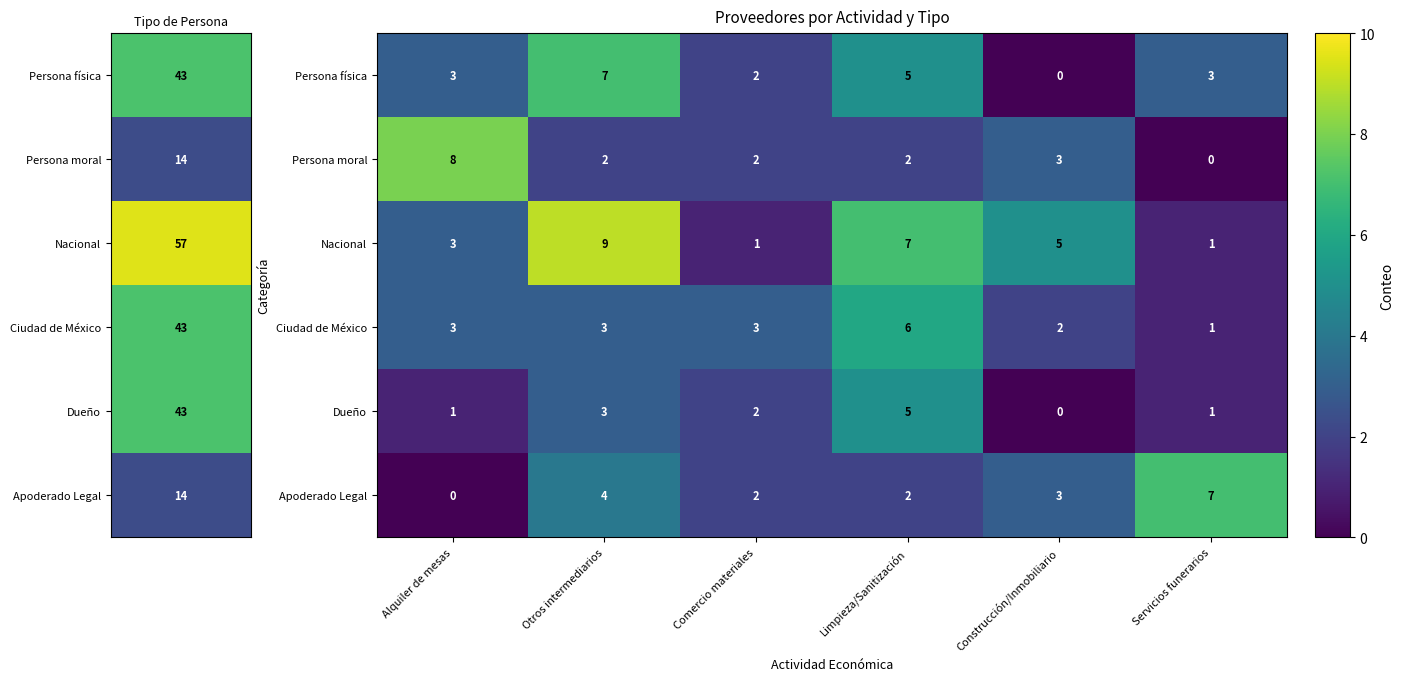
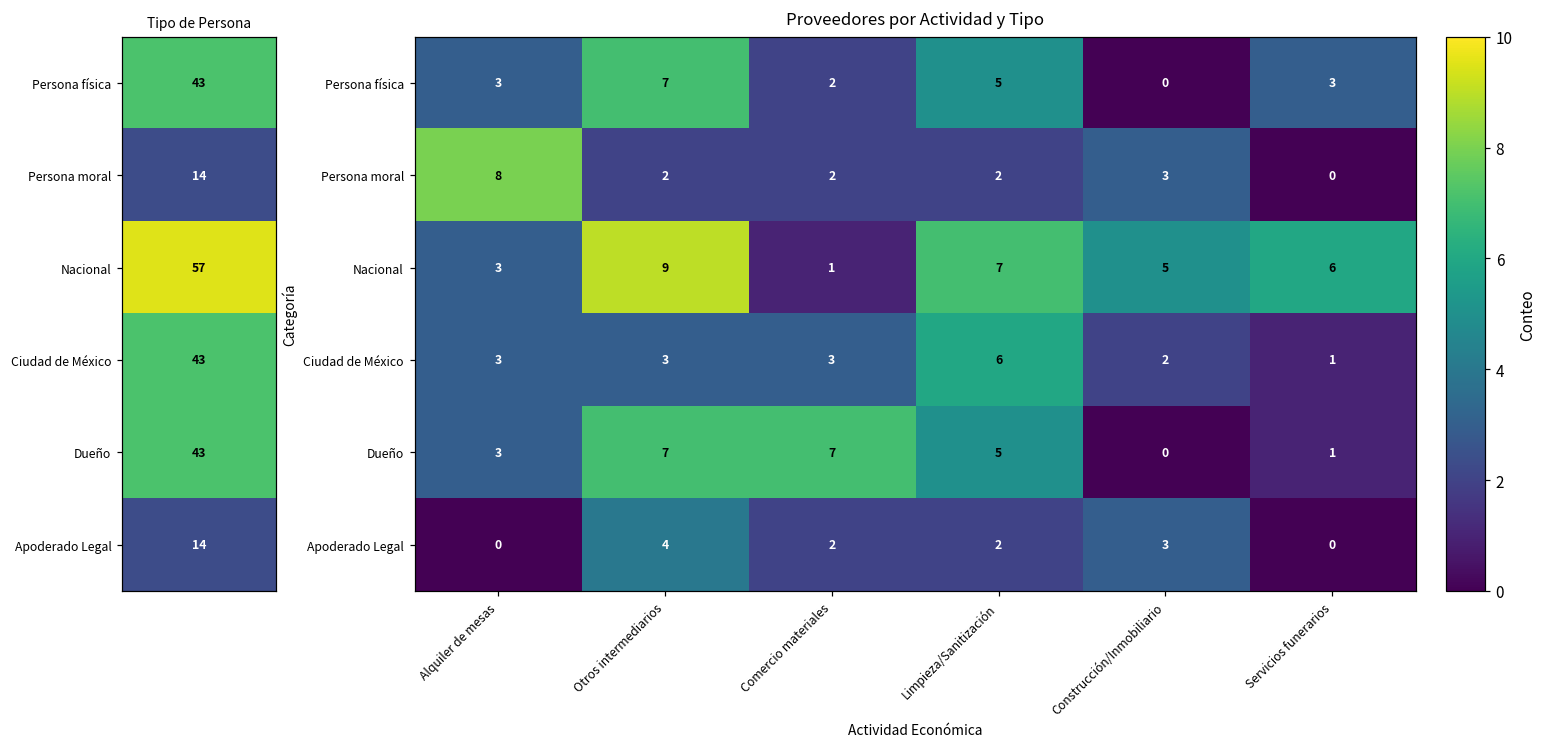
Proveedores por Actividad y Tipo, Nacional, Servicios funerarios: 1 -> 6
Proveedores por Actividad y Tipo, Dueño, Alquiler de mesas: 1 -> 3
Proveedores por Actividad y Tipo, Dueño, Otros intermediarios: 3 -> 7
Proveedores por Actividad y Tipo, Dueño, Comercio materiales: 2 -> 7
Proveedores por Actividad y Tipo, Apoderado Legal, Servicios funerarios: 7 -> 0
